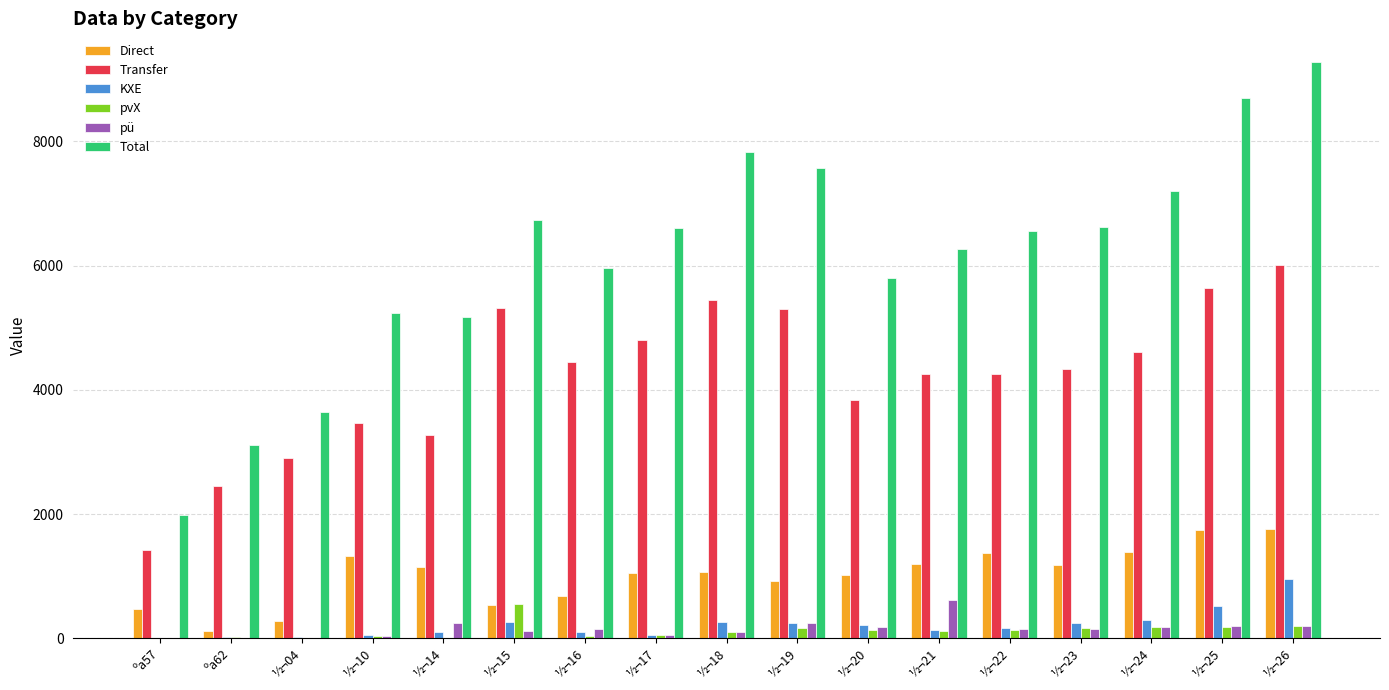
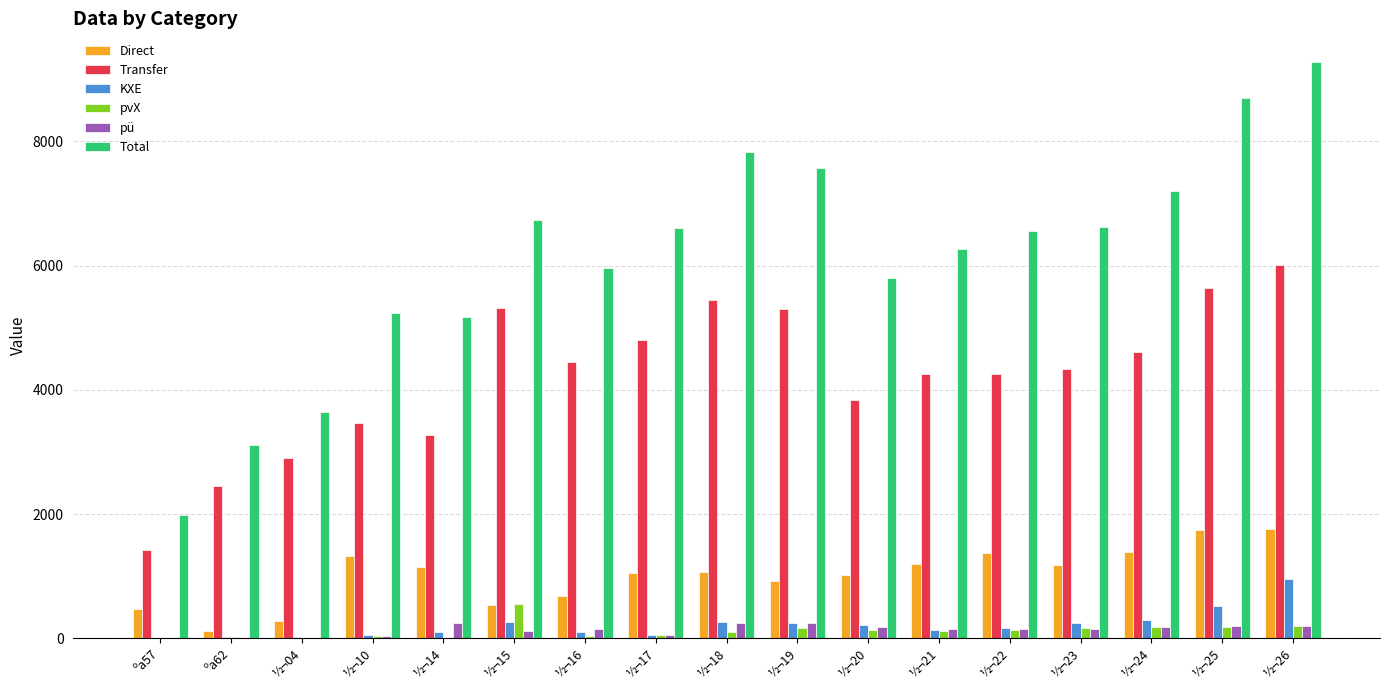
pü, ½¬18: 100 -> 200
pü, ½¬21: 600 -> 100
